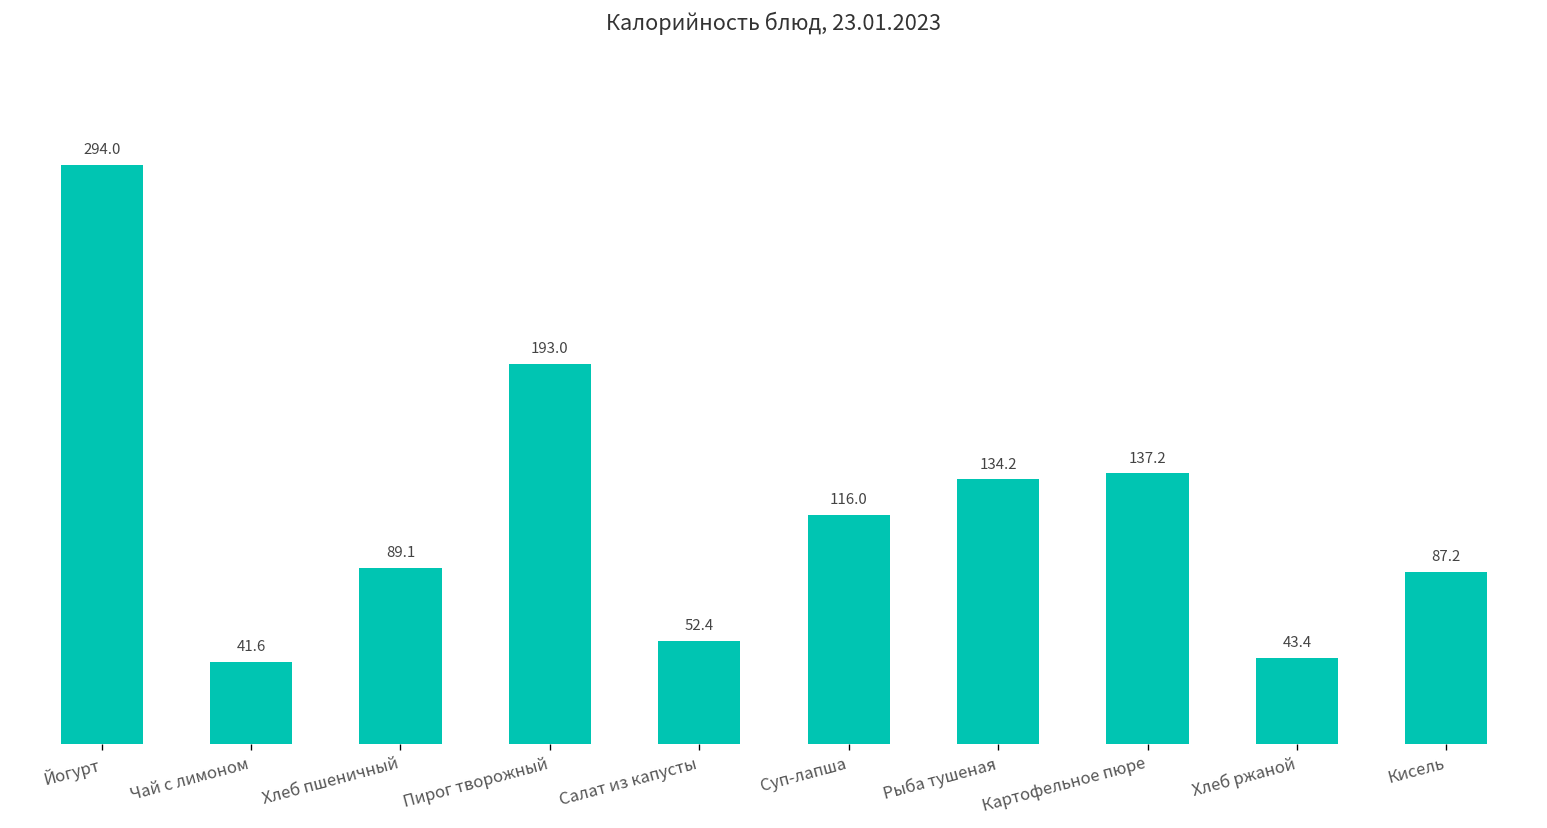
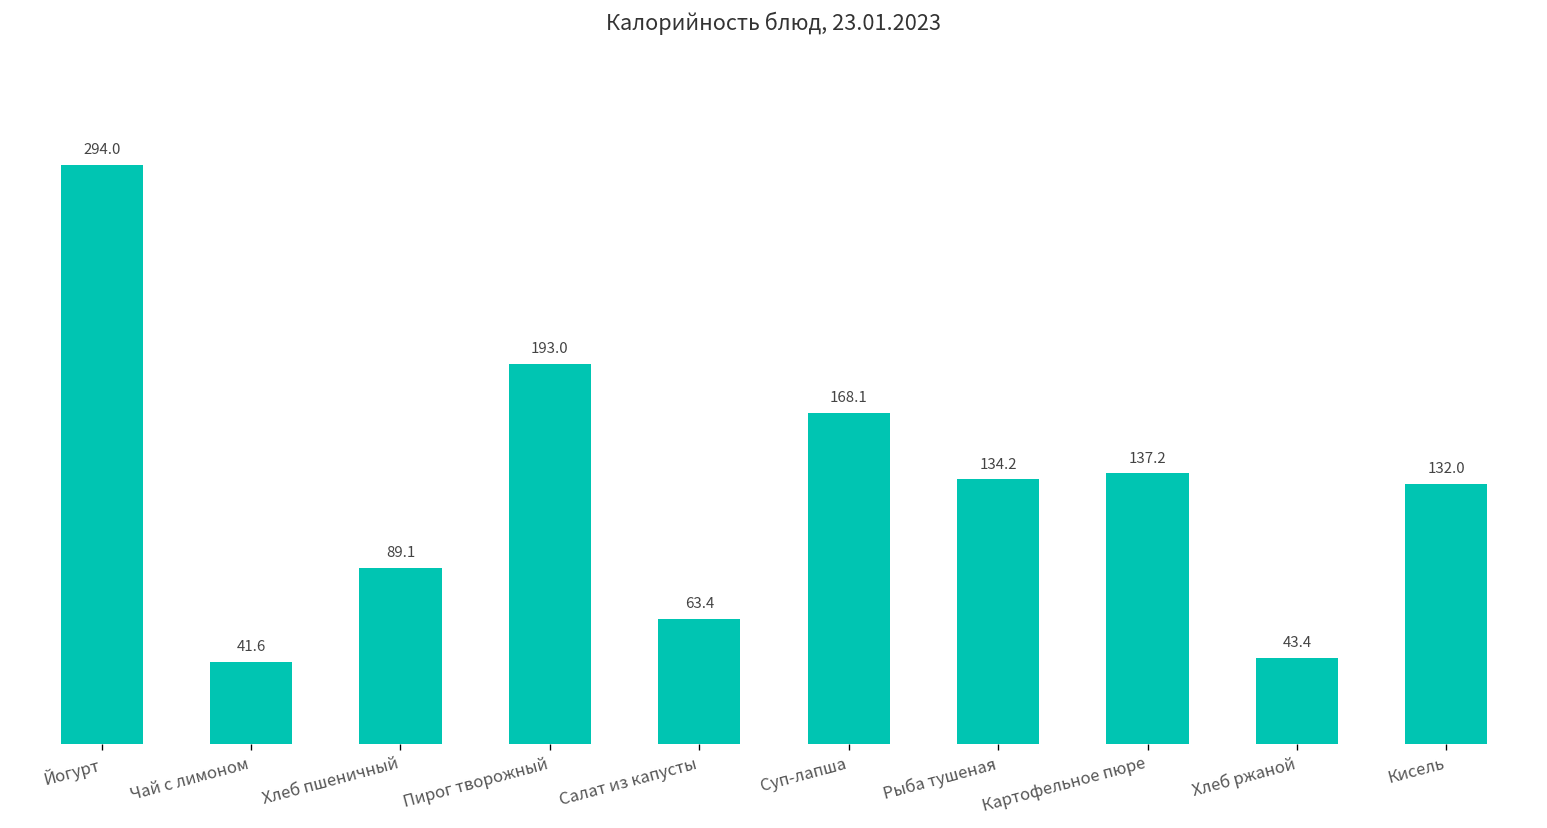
Салат из капусты: 52.4 -> 63.4
Суп-лапша: 116.0 -> 168.1
Кисель: 87.2 -> 132.0
